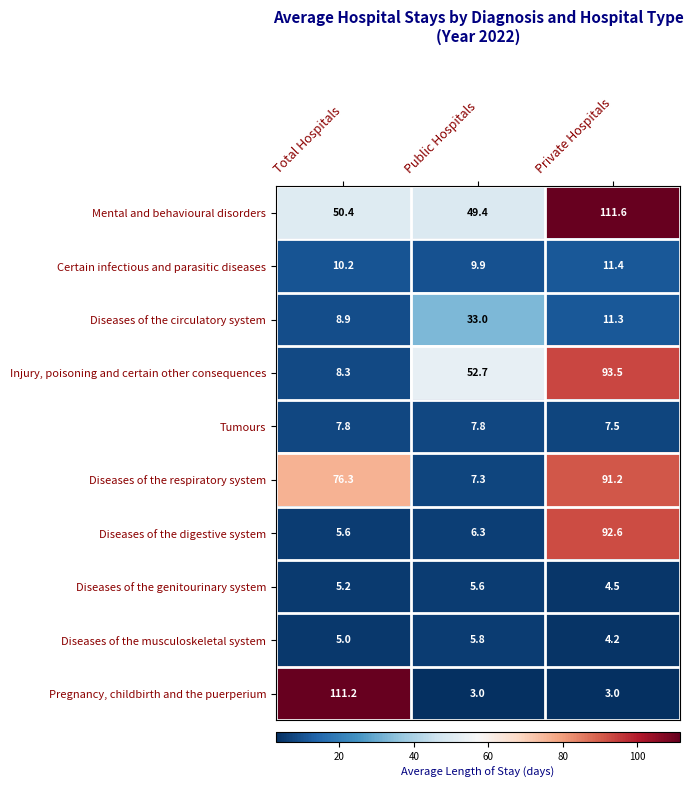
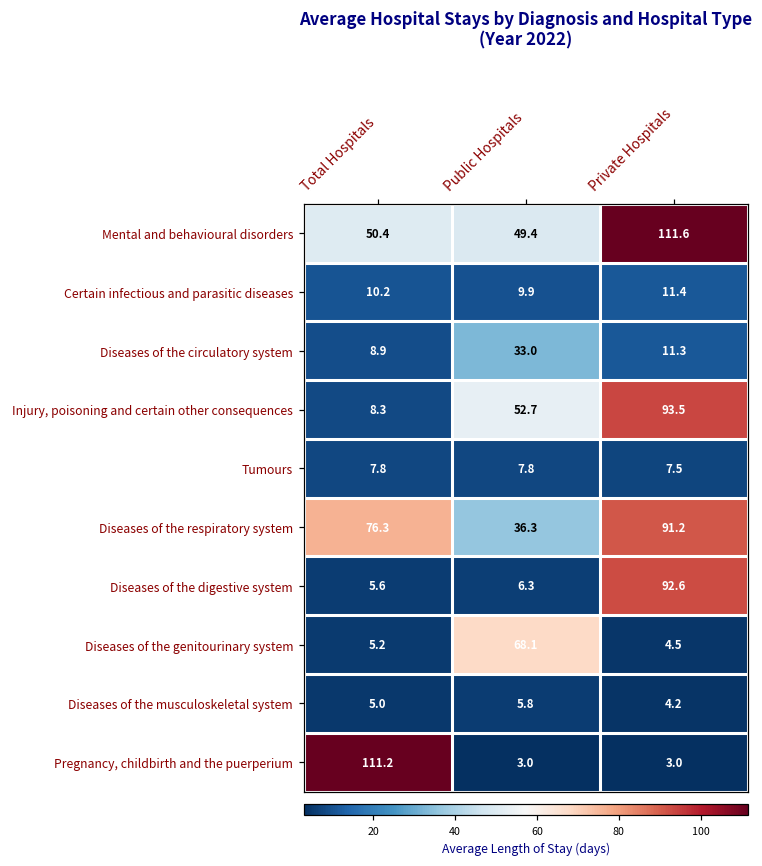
Diseases of the respiratory system, Public Hospitals: 7.3 -> 36.3
Diseases of the genitourinary system, Public Hospitals: 5.6 -> 68.1
